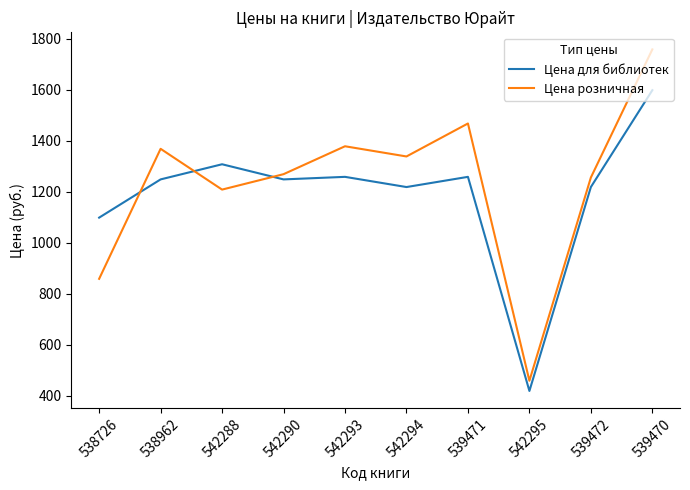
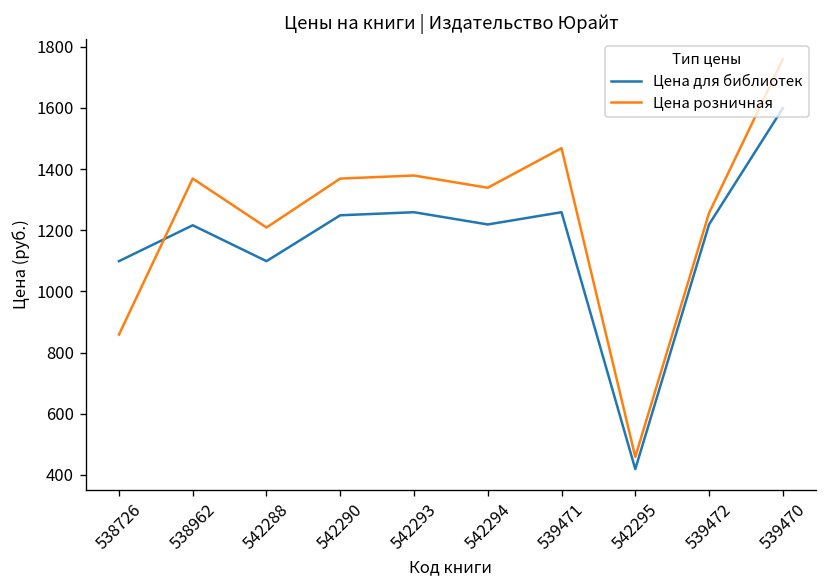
Цена для библиотек, 538962: 1250 -> 1220
Цена для библиотек, 542288: 1310 -> 1100
Цена розничная, 542290: 1270 -> 1370
